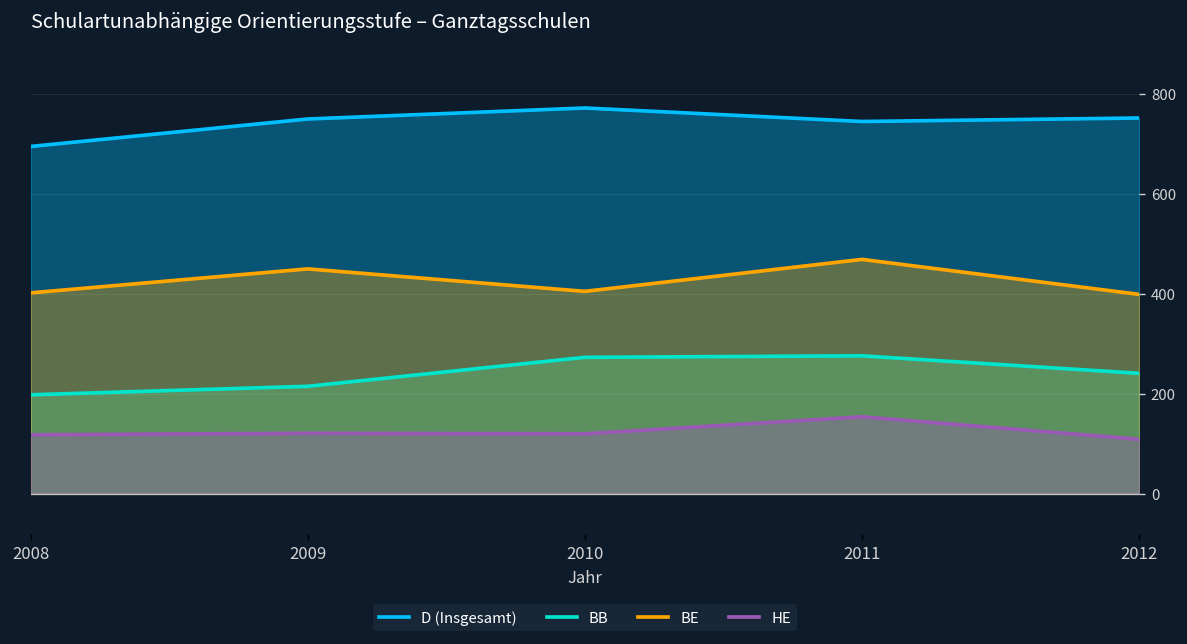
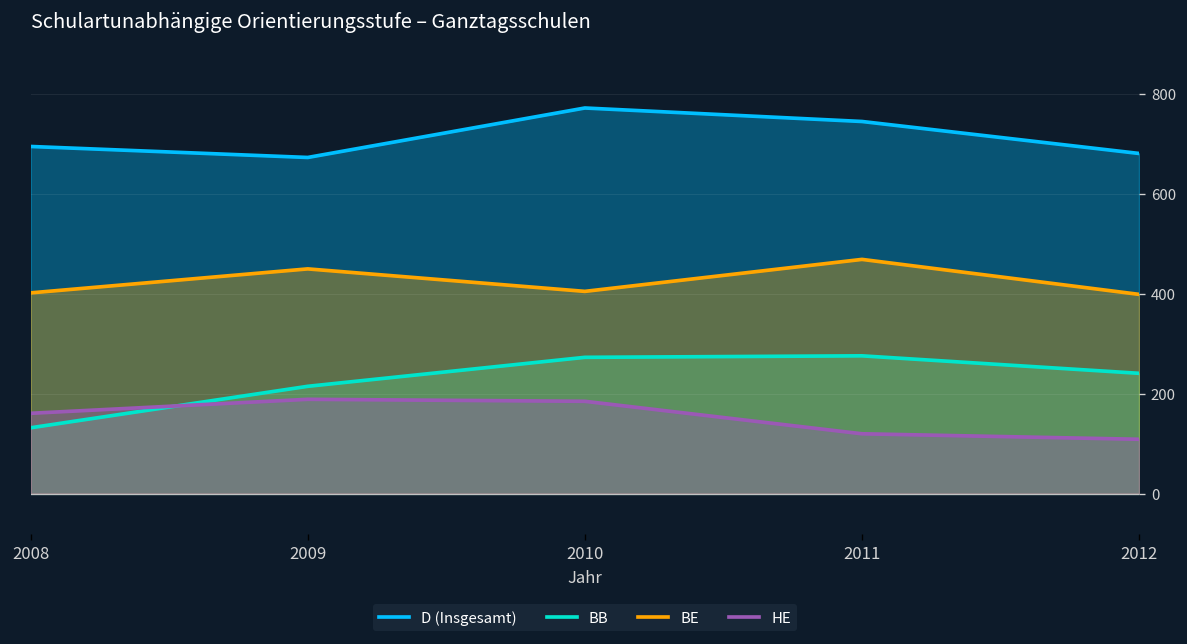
BB, 2008: 200 -> 130
HE, 2008: 120 -> 160
D (Insgesamt), 2009: 750 -> 670
HE, 2009: 120 -> 190
HE, 2010: 120 -> 190
HE, 2011: 150 -> 120
D (Insgesamt), 2012: 750 -> 680
